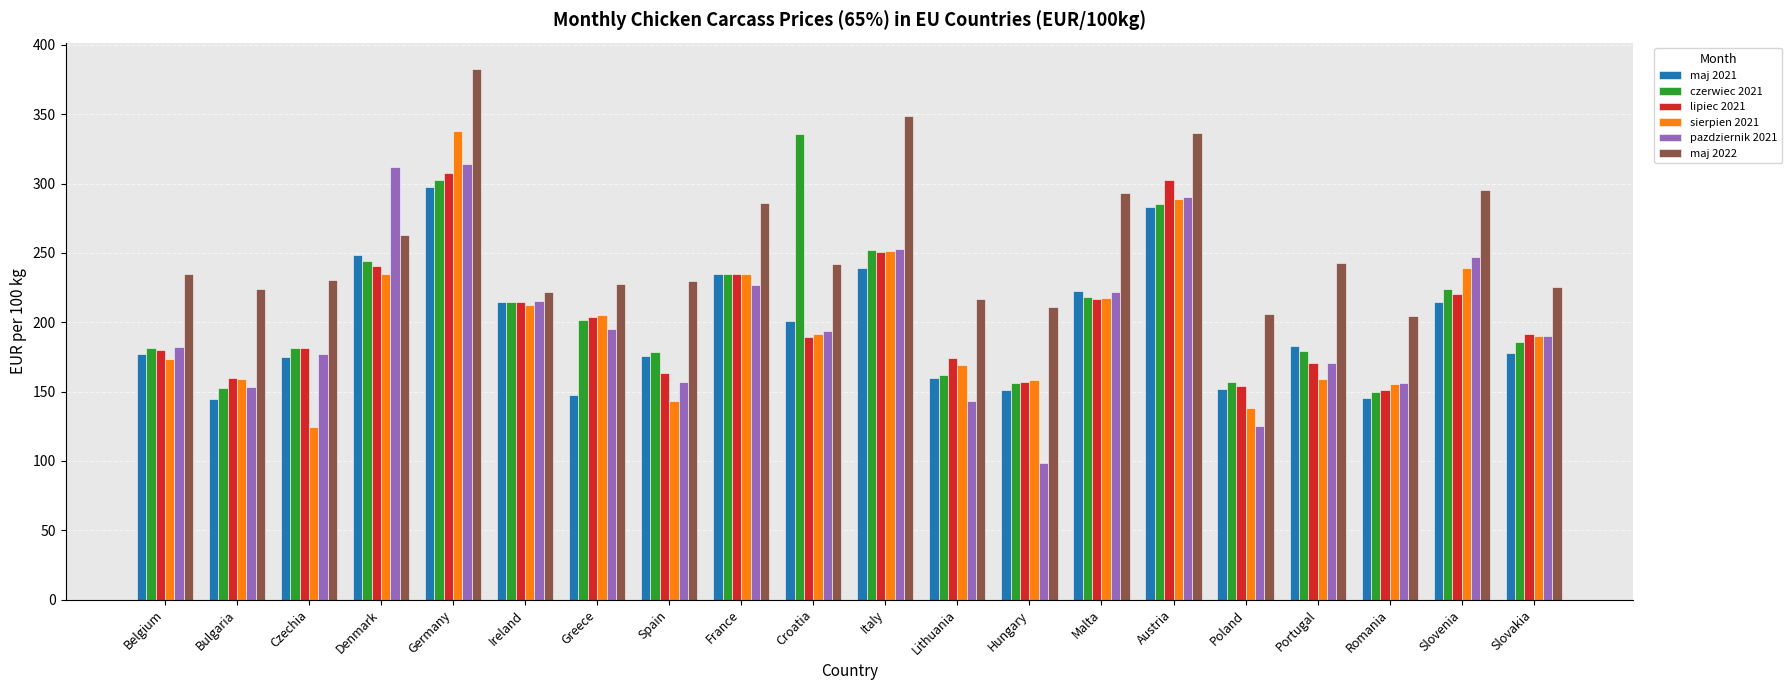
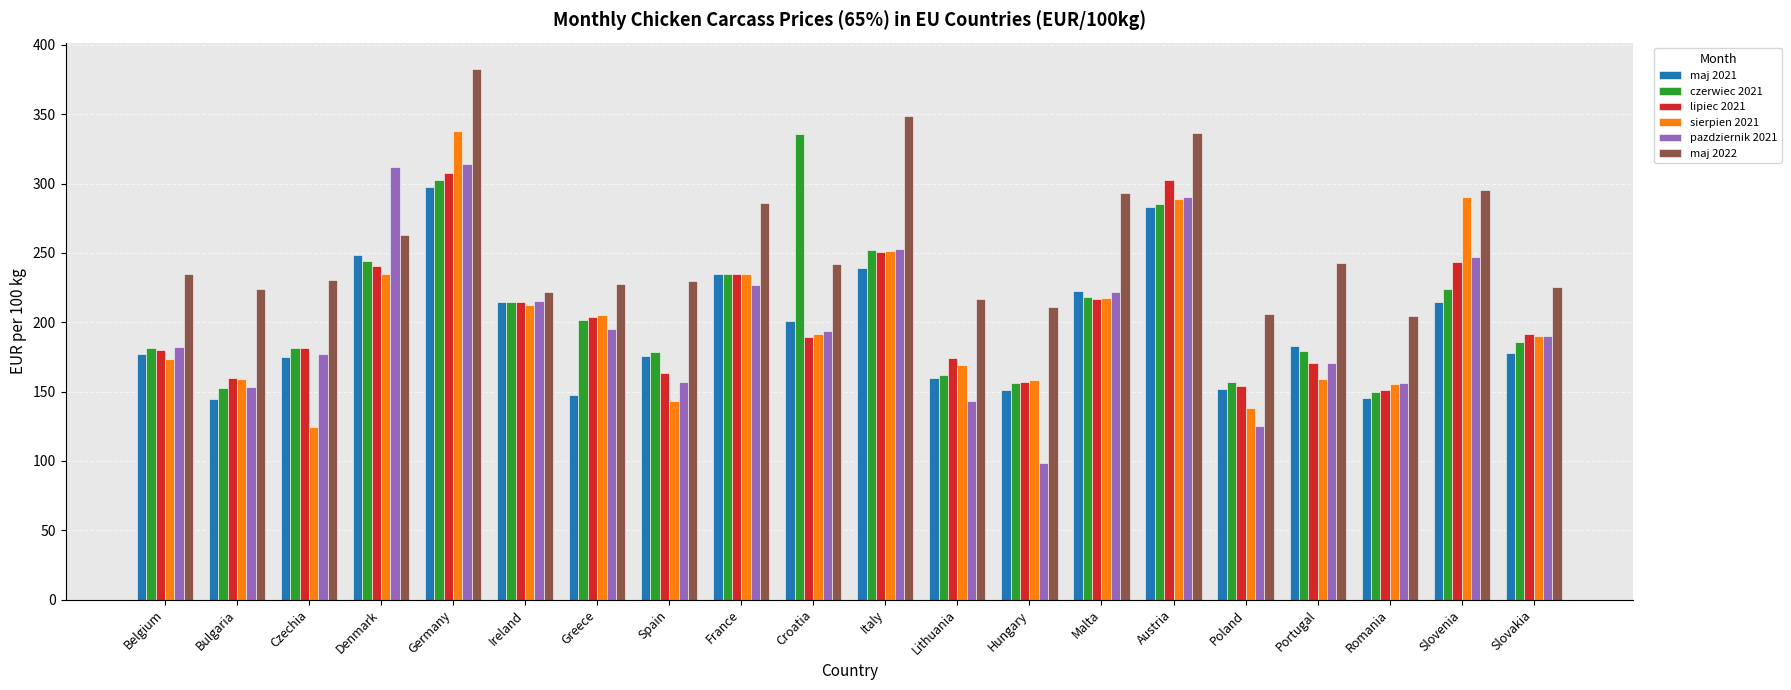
lipiec 2021, Slovenia: 220 -> 243
sierpien 2021, Slovenia: 239 -> 291
